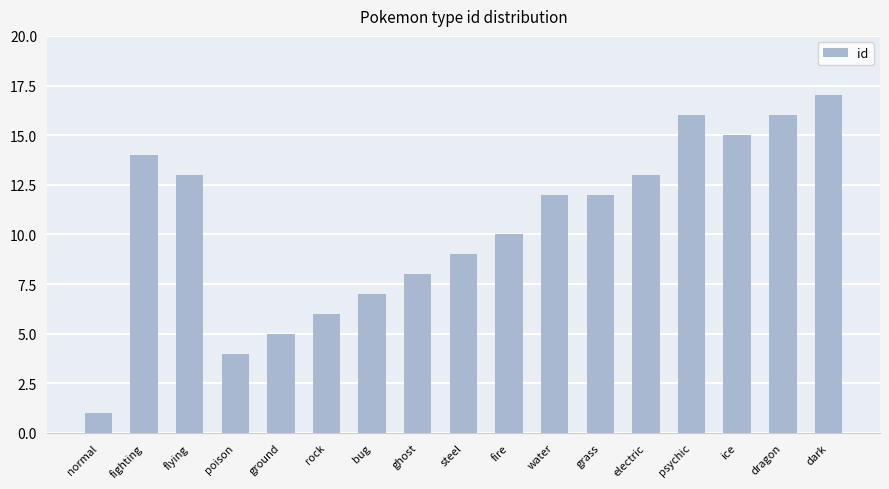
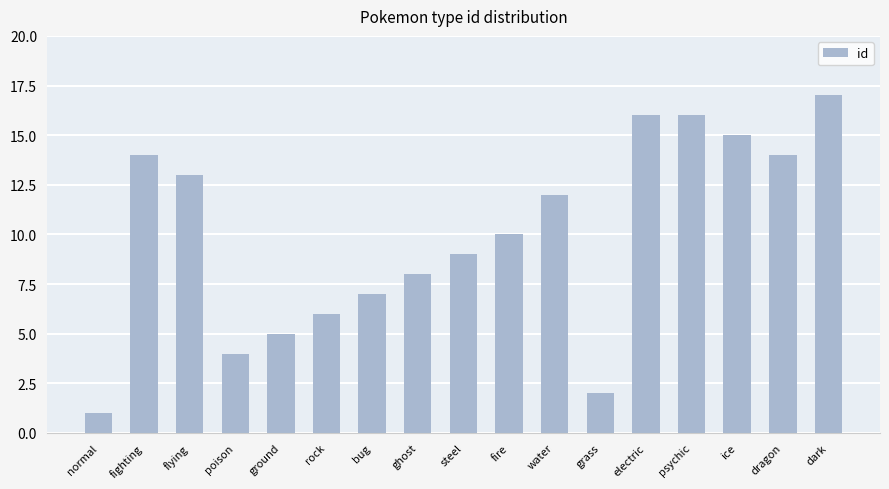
grass: 12 -> 2
electric: 13 -> 16
dragon: 16 -> 14
